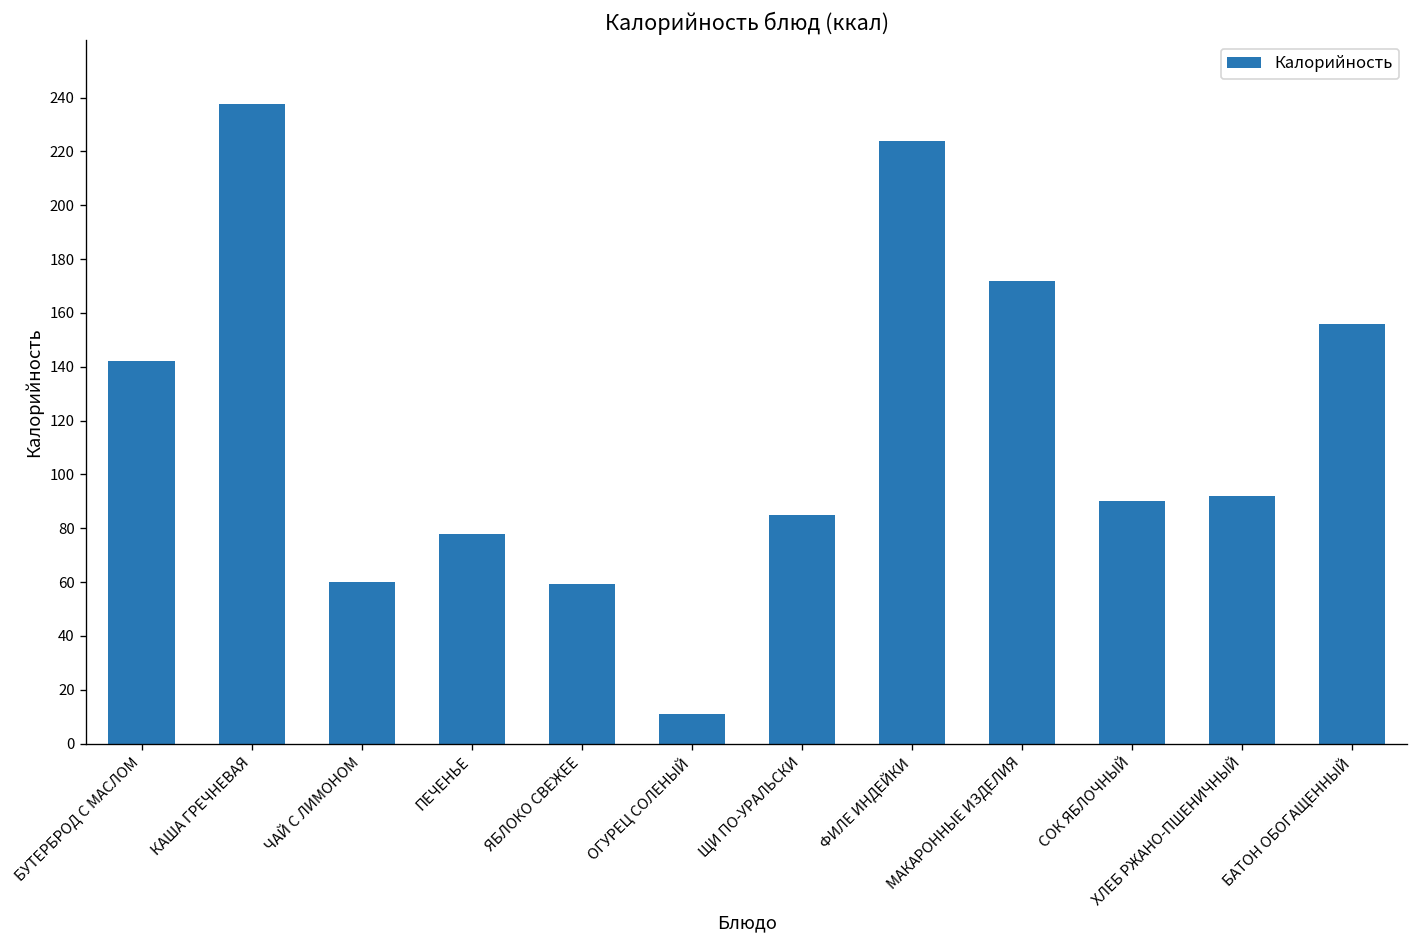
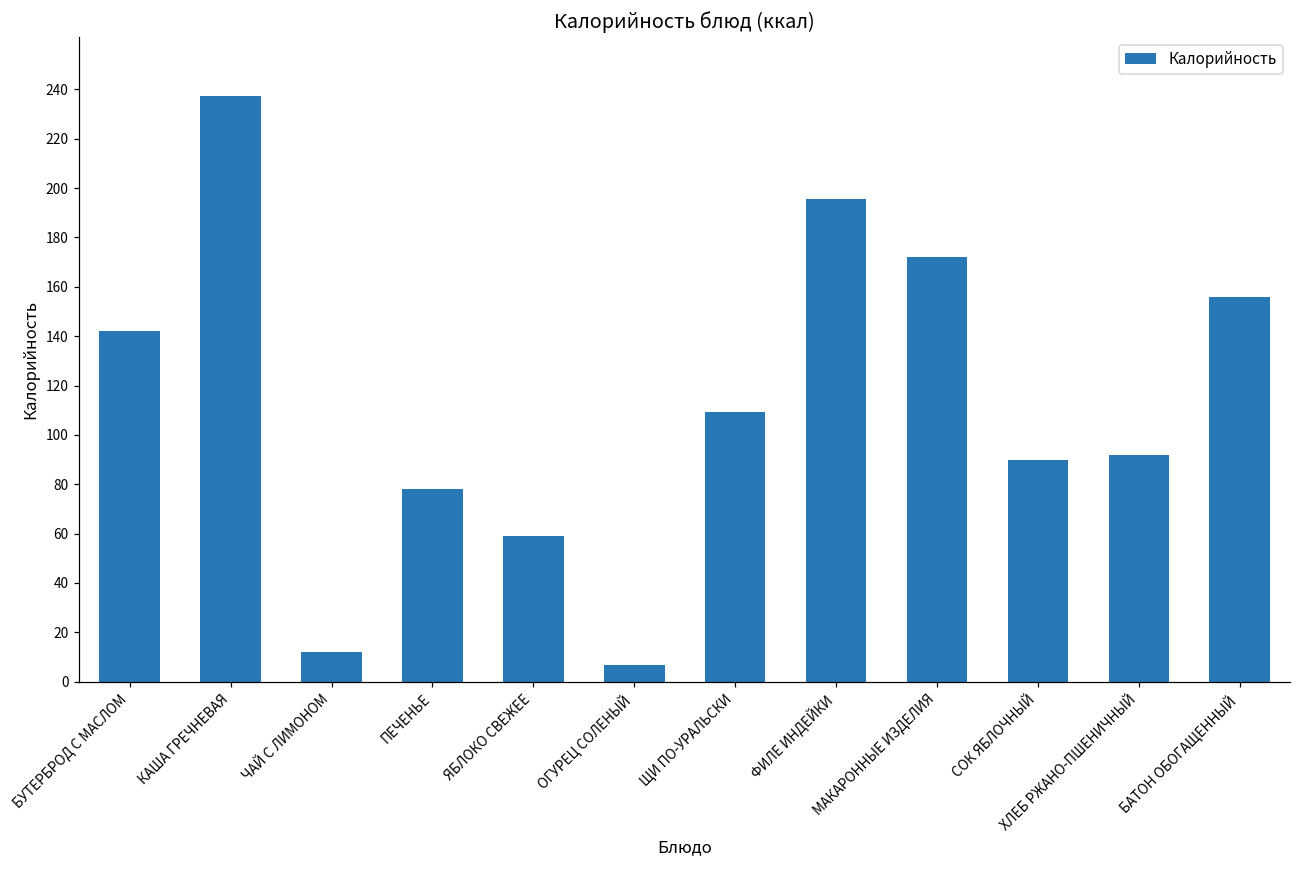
ЧАЙ С ЛИМОНОМ: 60 -> 12
ОГУРЕЦ СОЛЕНЫЙ: 11 -> 7
ЩИ ПО-УРАЛЬСКИ: 85 -> 109
ФИЛЕ ИНДЕЙКИ: 224 -> 195
